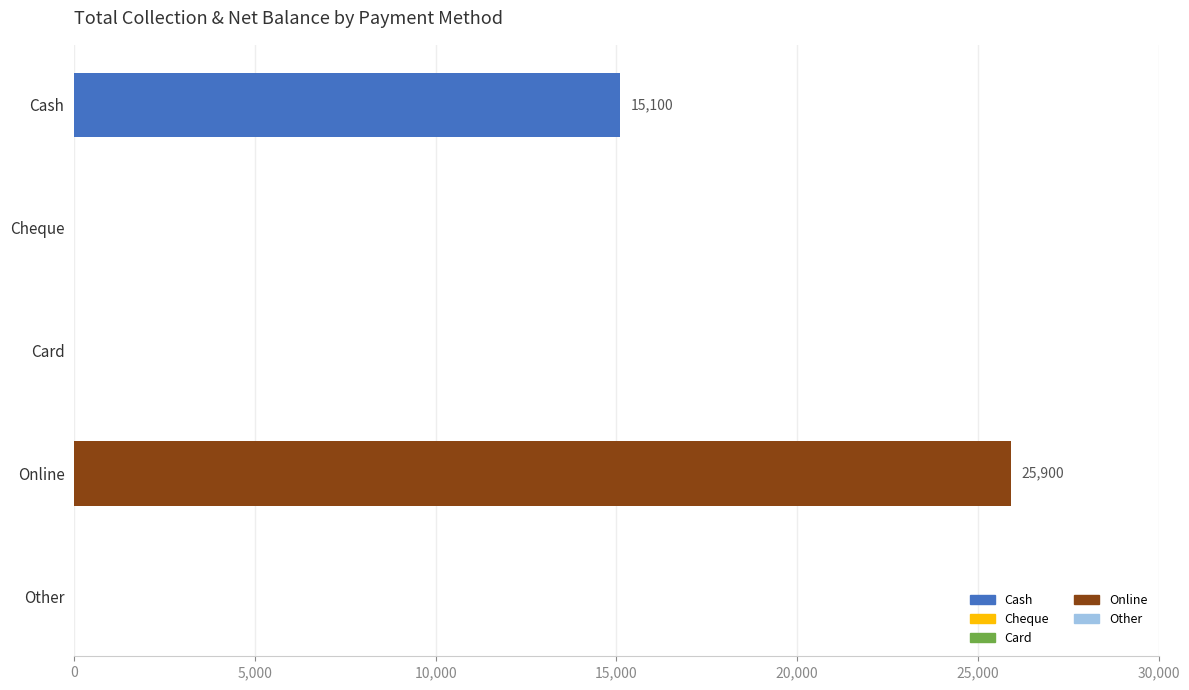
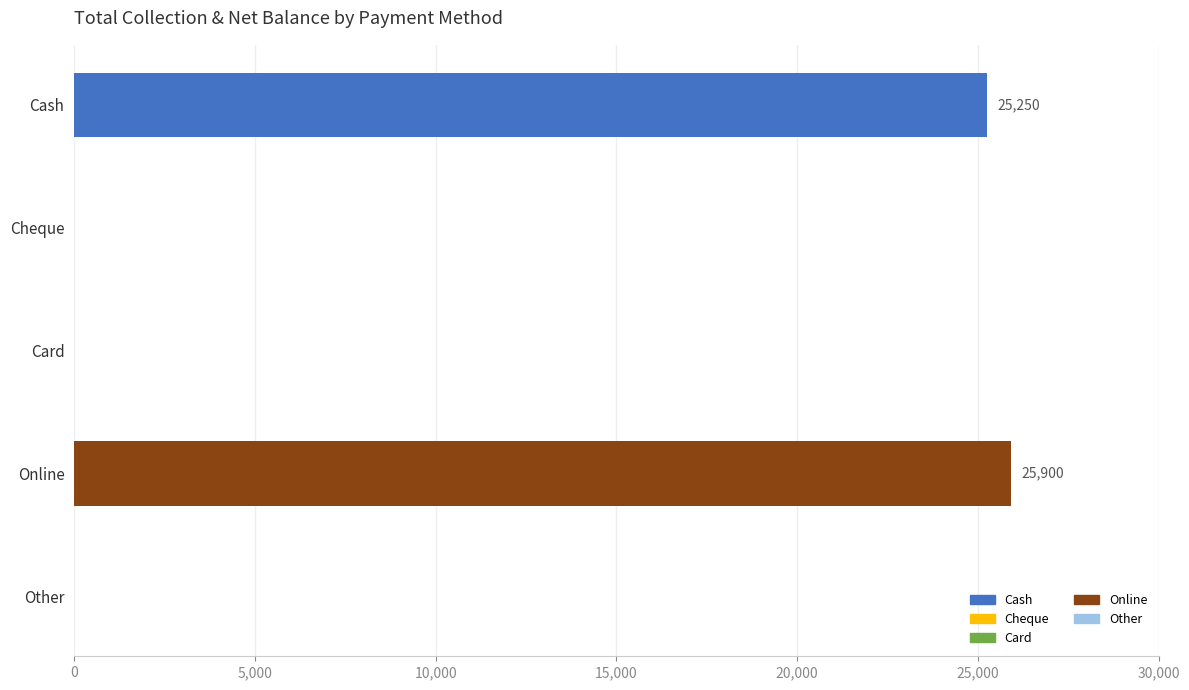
Cash: 15,100 -> 25,250
